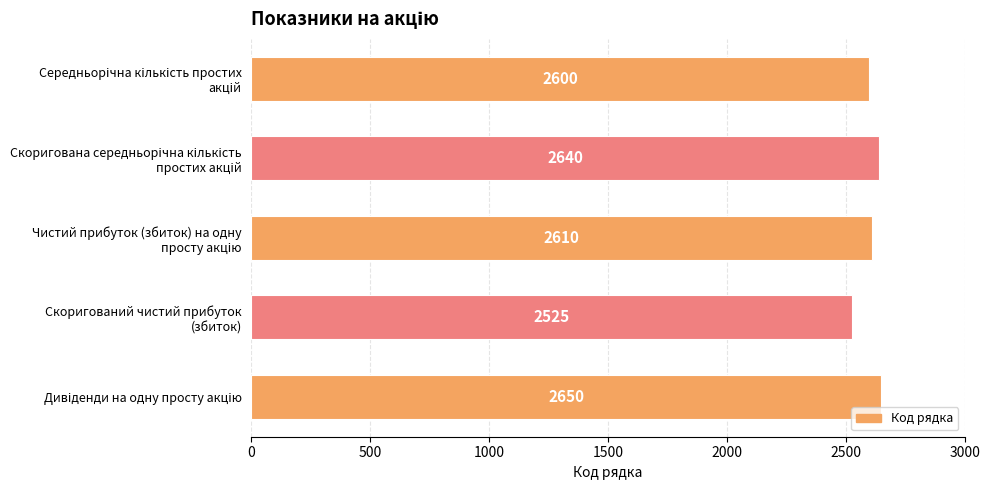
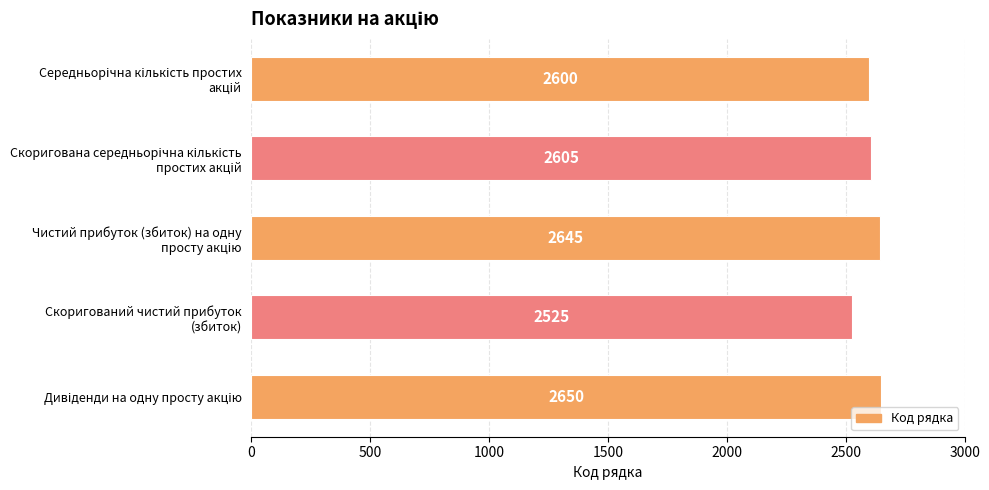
Скоригована середньорічна кількість простих акцій: 2640 -> 2605
Чистий прибуток (збиток) на одну просту акцію: 2610 -> 2645
